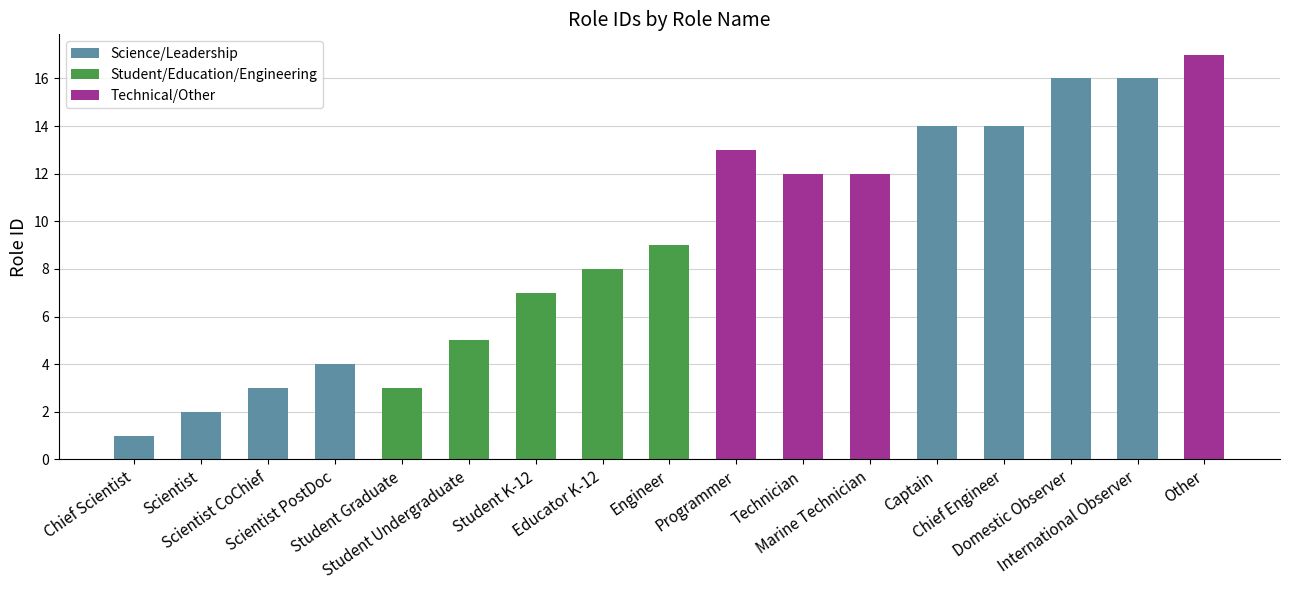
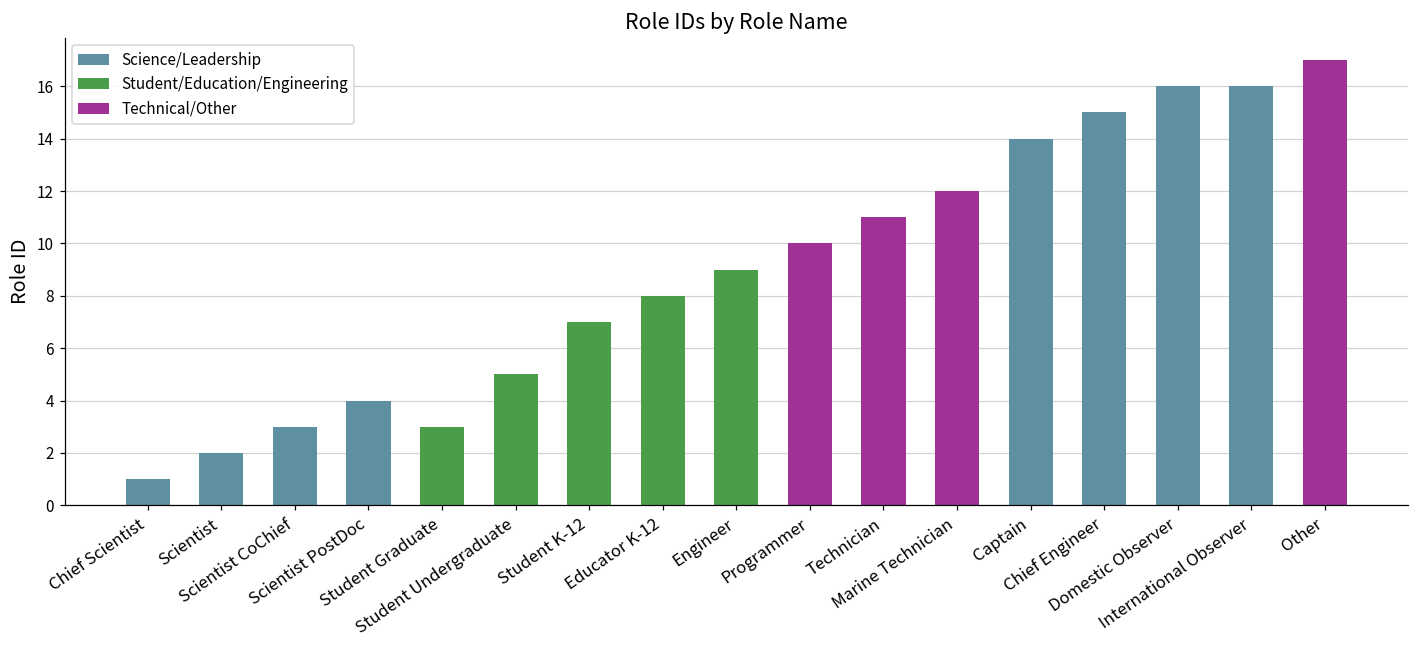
Programmer: 13 -> 10
Technician: 12 -> 11
Chief Engineer: 14 -> 15
